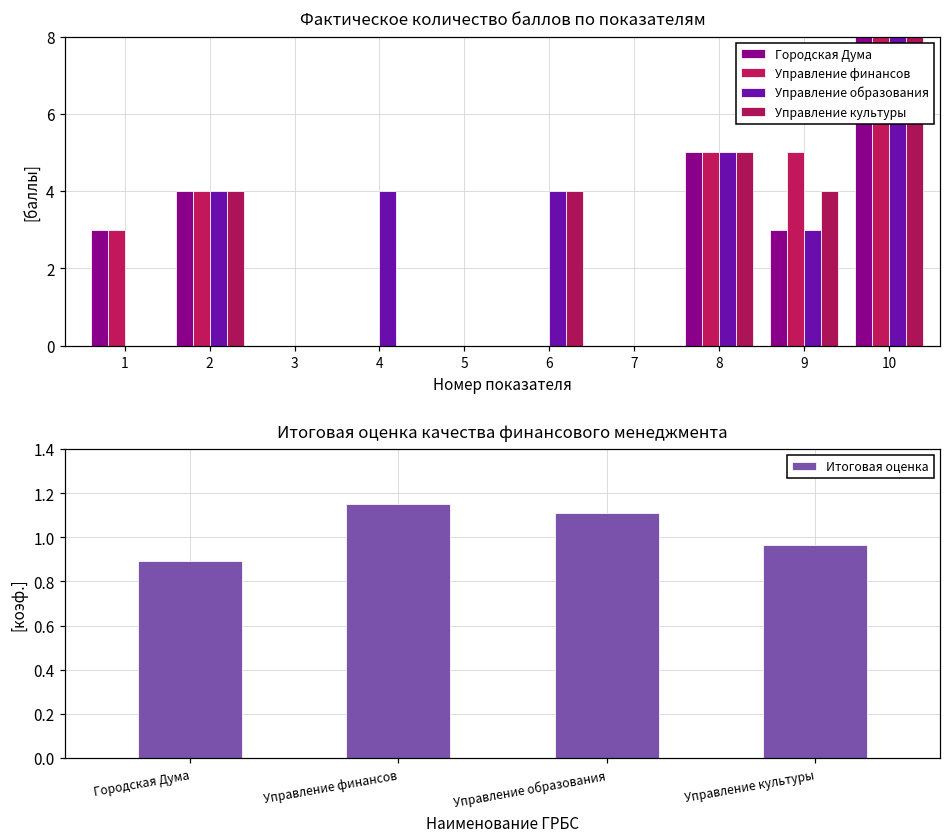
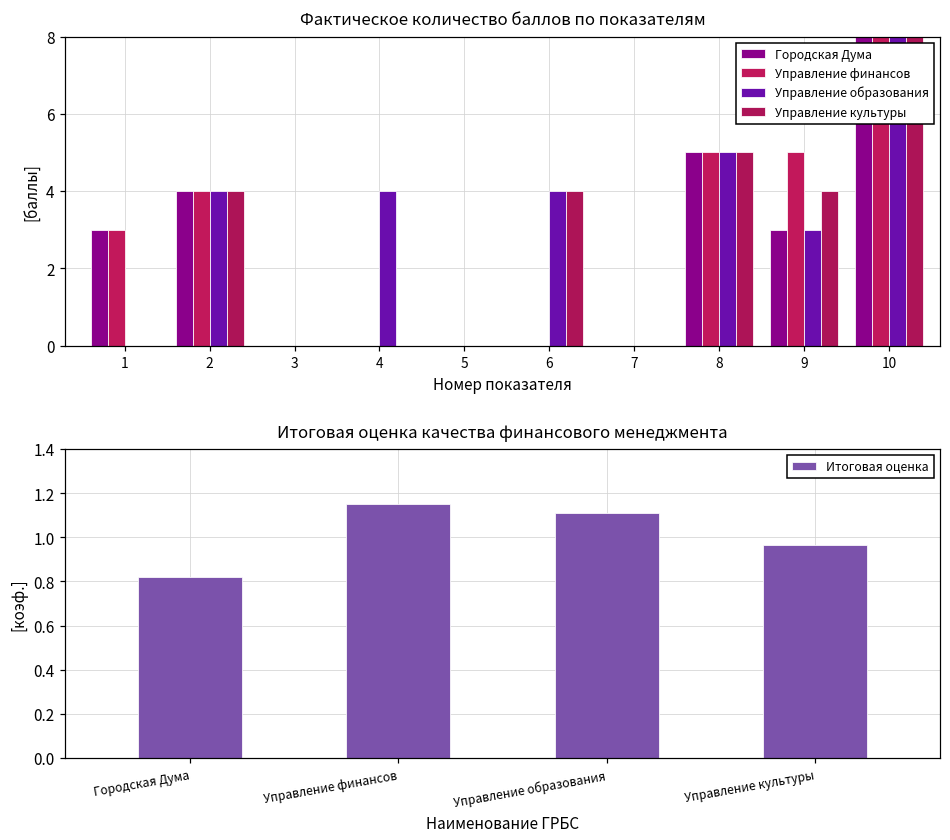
Итоговая оценка качества финансового менеджмента, Городская Дума: 0.89 -> 0.82
